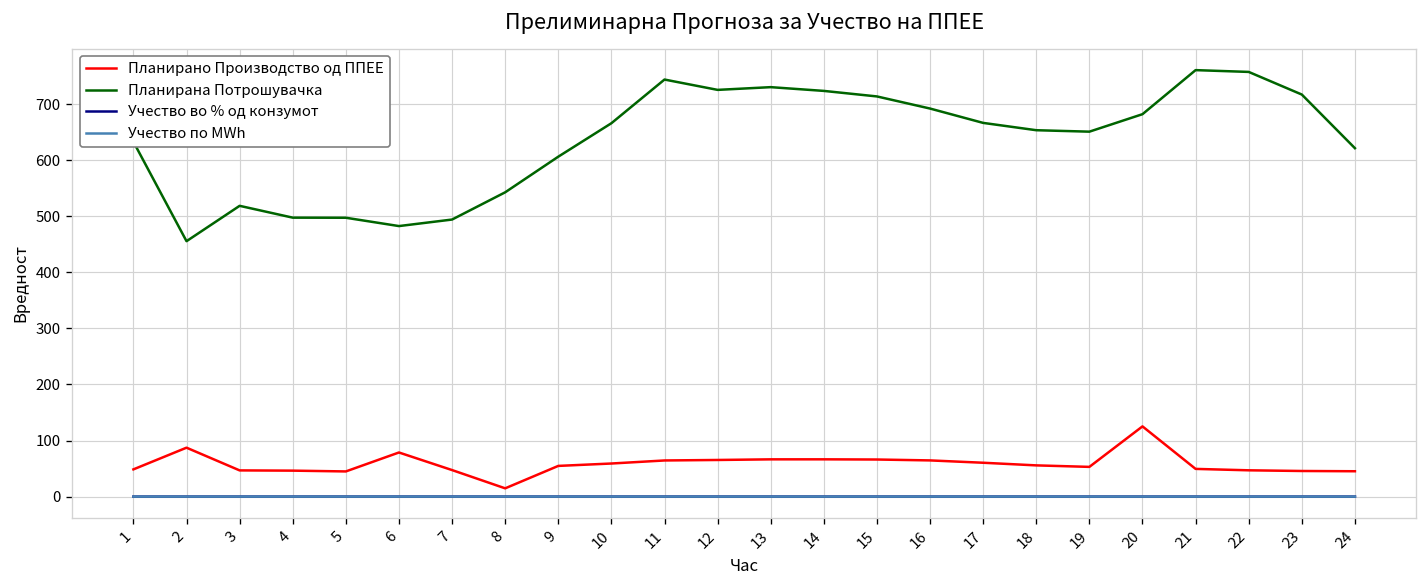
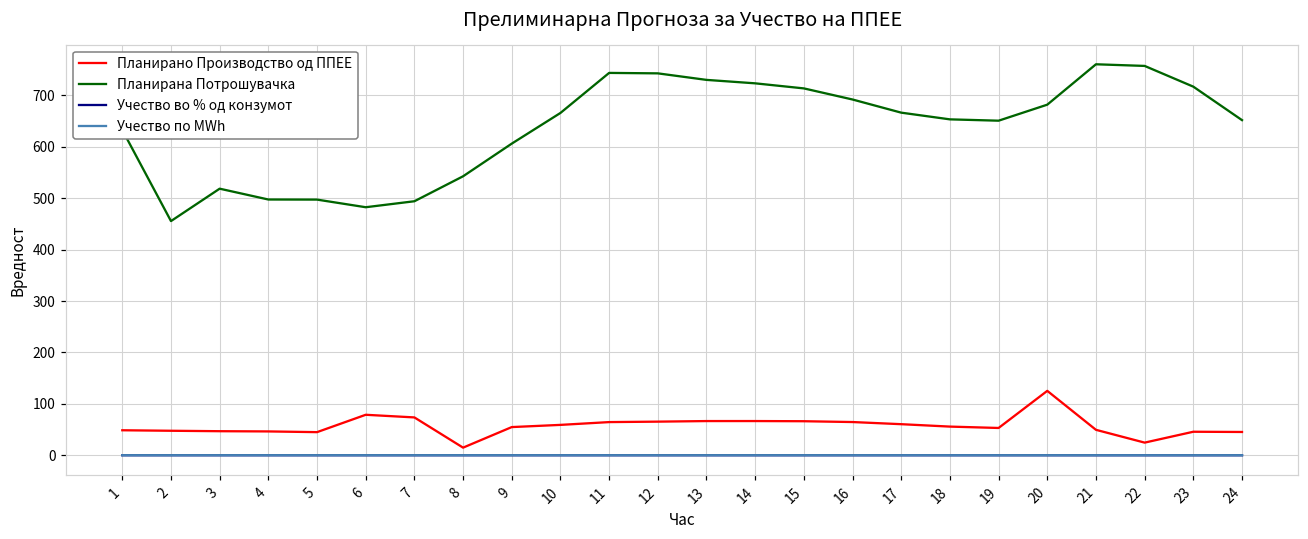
Планирано Производство од ППЕЕ, 2: 90 -> 50
Планирано Производство од ППЕЕ, 7: 50 -> 70
Планирана Потрошувачка, 12: 730 -> 740
Планирано Производство од ППЕЕ, 22: 50 -> 20
Планирана Потрошувачка, 24: 620 -> 650
